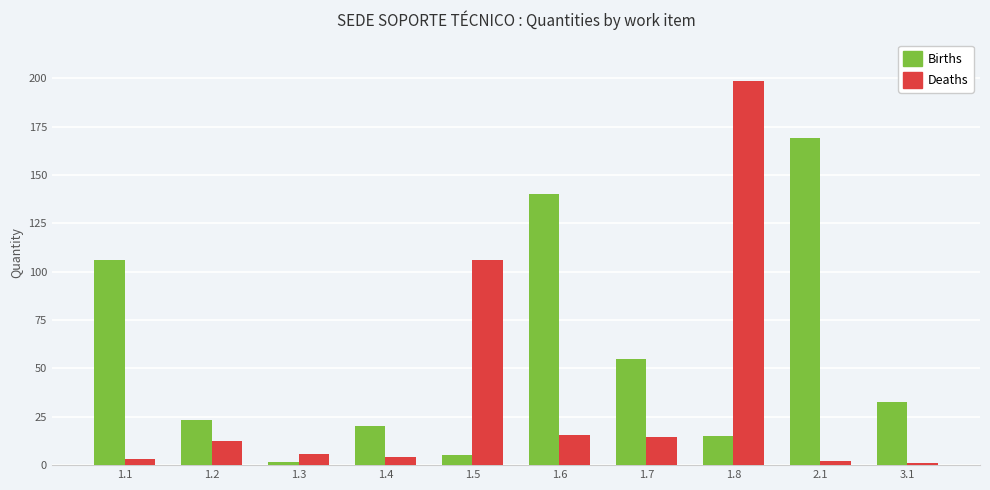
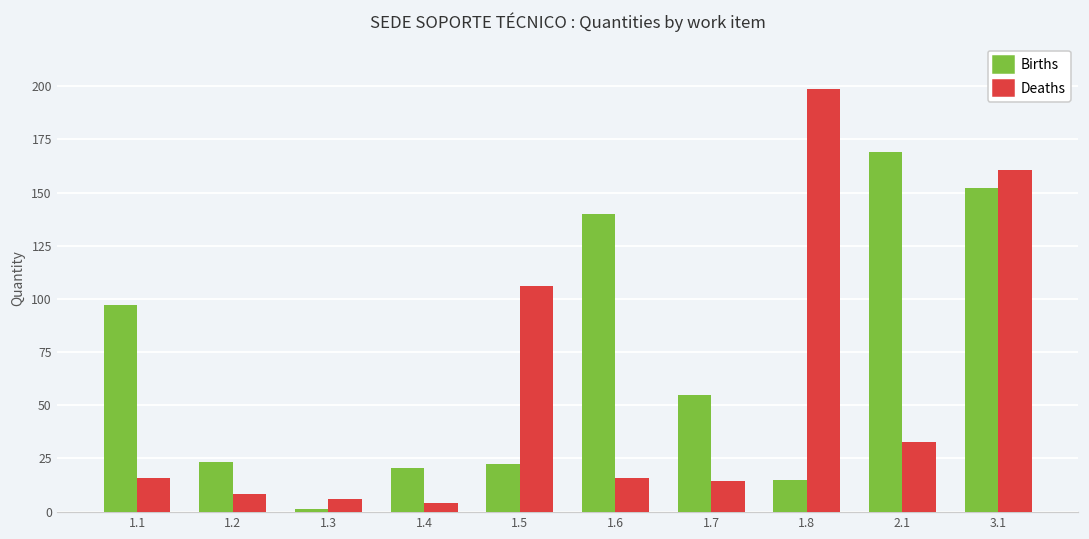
Births, 1.1: 106 -> 97
Deaths, 1.1: 3 -> 16
Deaths, 1.2: 13 -> 8
Births, 1.5: 6 -> 22
Deaths, 2.1: 2 -> 33
Births, 3.1: 32 -> 152
Deaths, 3.1: 1 -> 161
